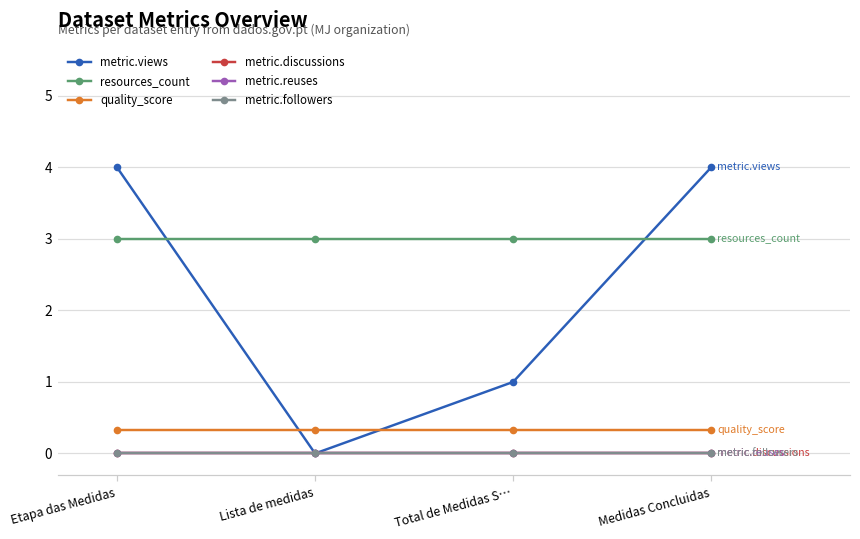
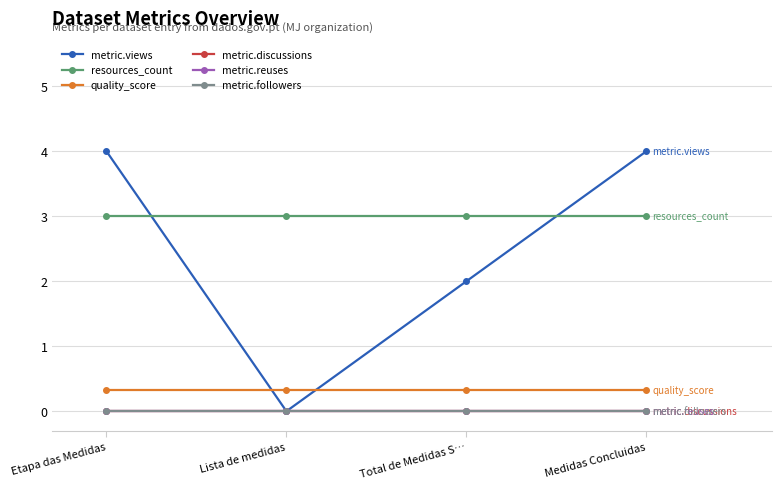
metric.views, Total de Medidas S…: 1 -> 2
